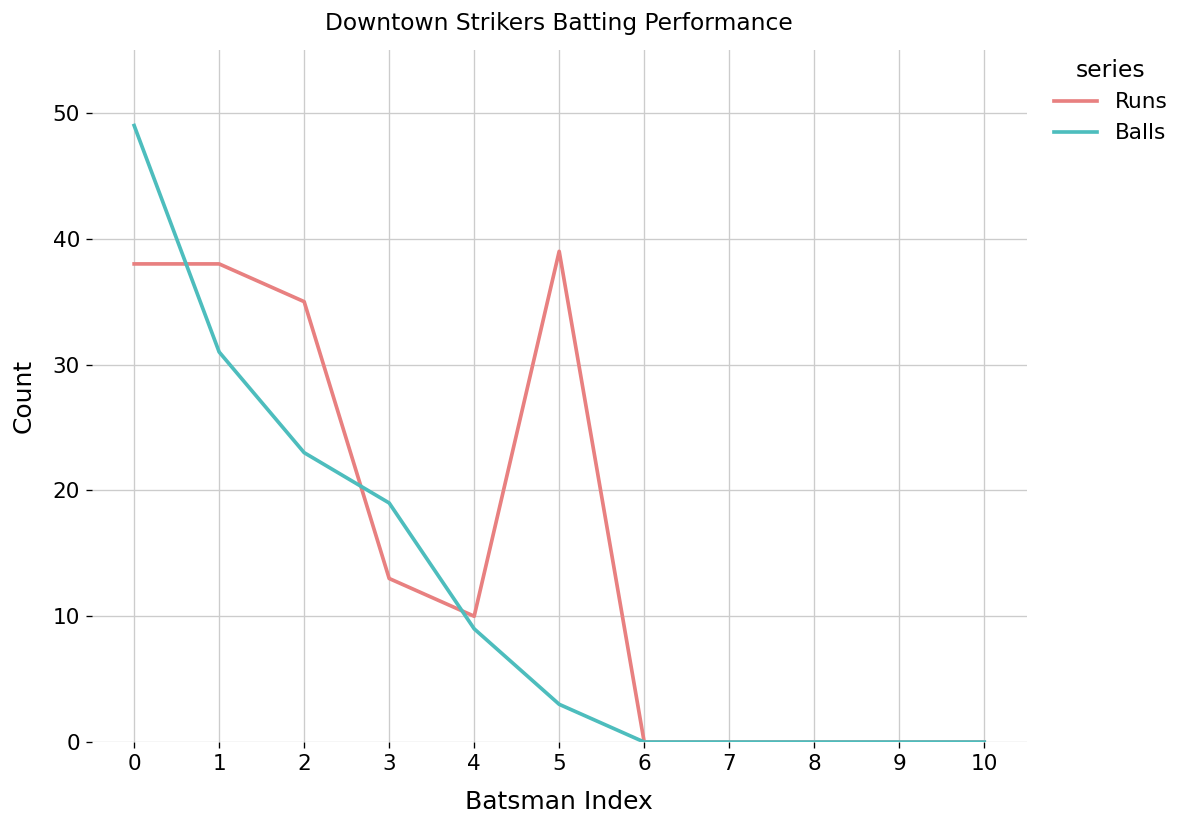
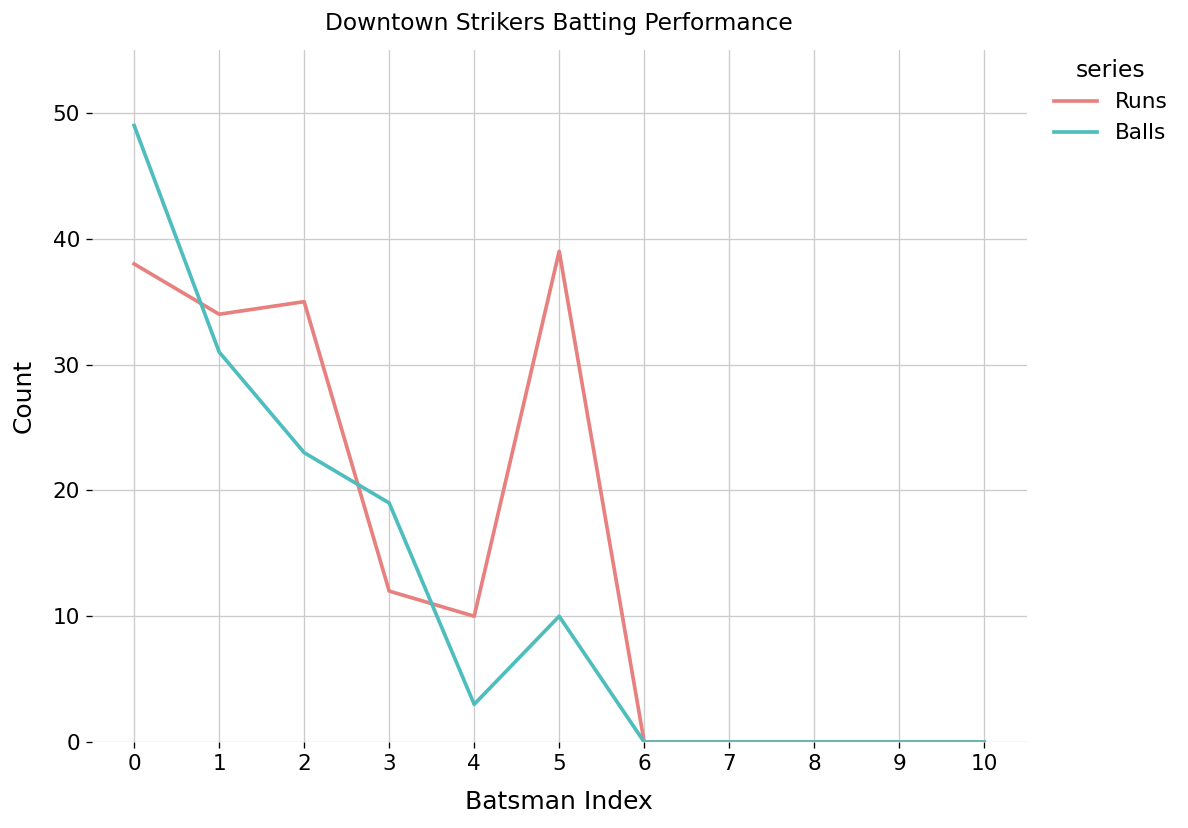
Runs, 1: 38 -> 34
Runs, 3: 13 -> 12
Balls, 4: 9 -> 3
Balls, 5: 3 -> 10
